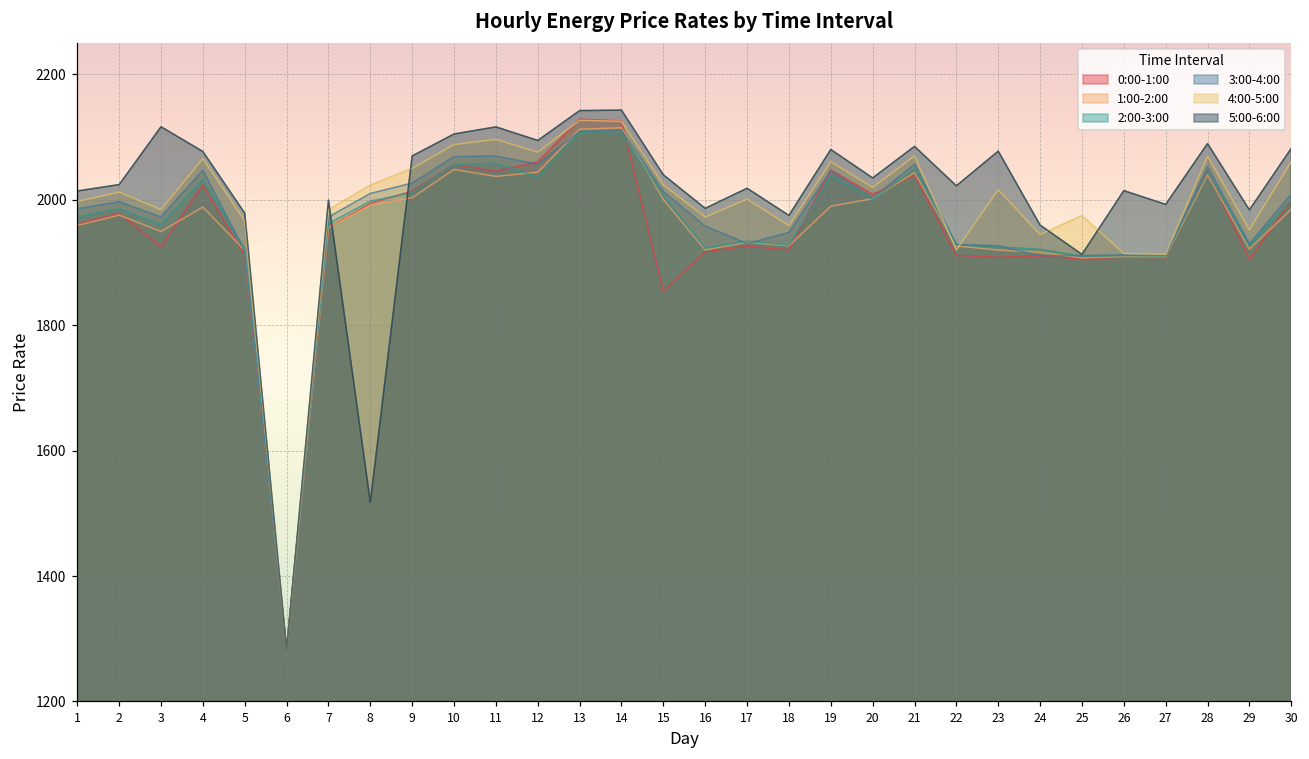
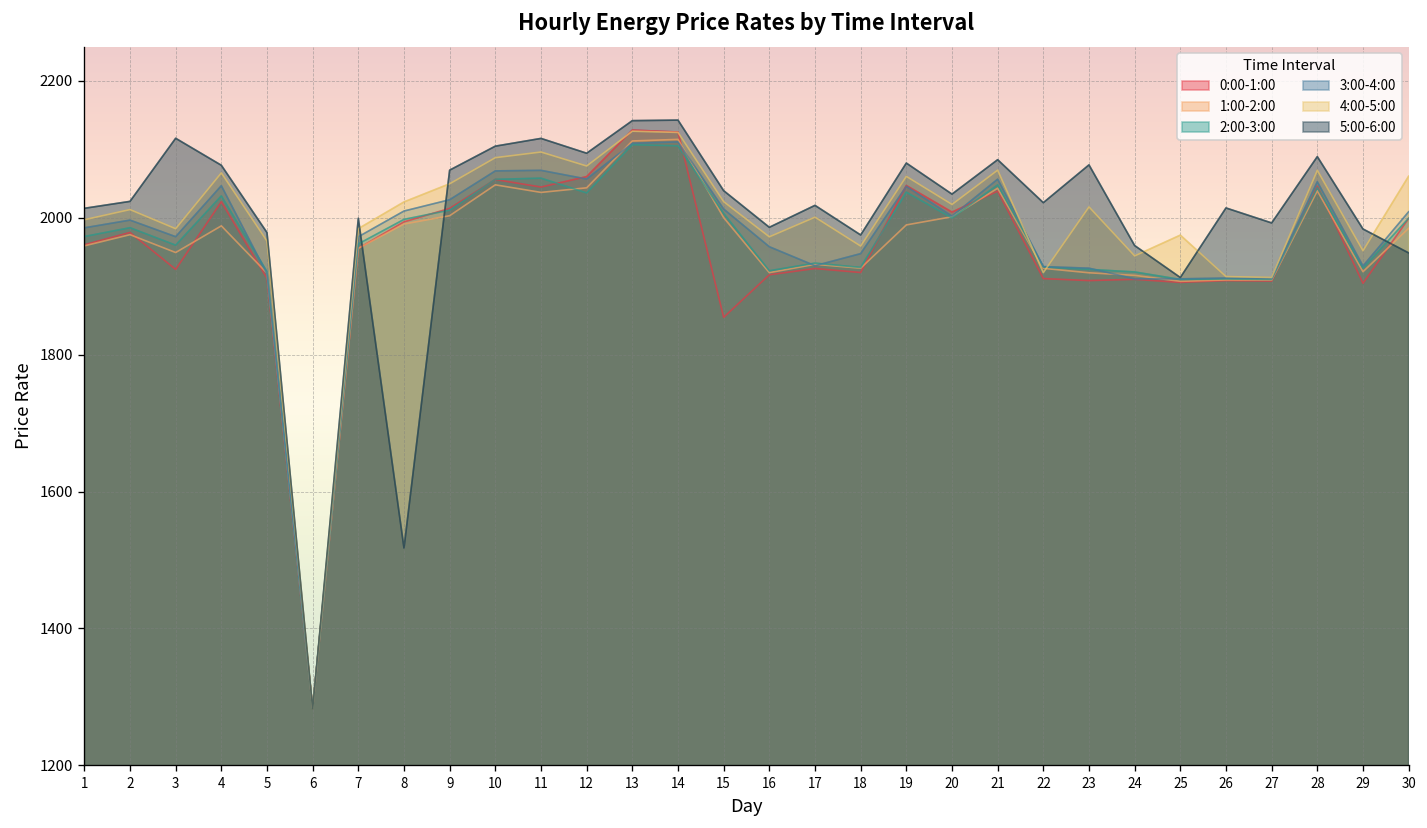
5:00-6:00, 30: 2080 -> 1950
